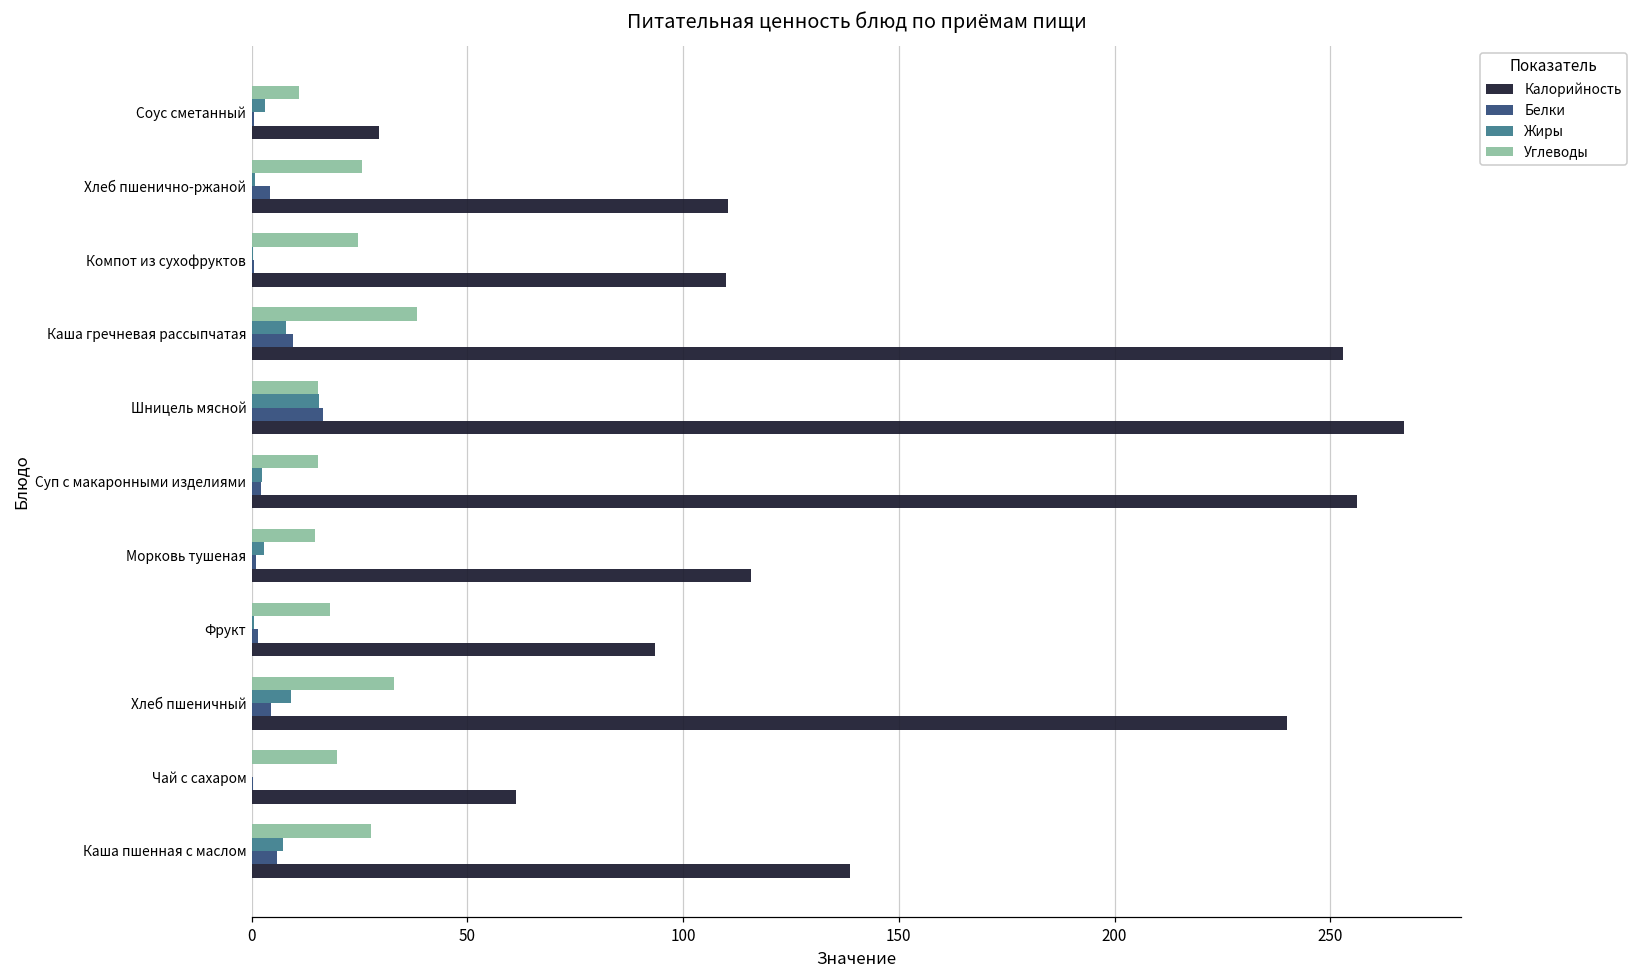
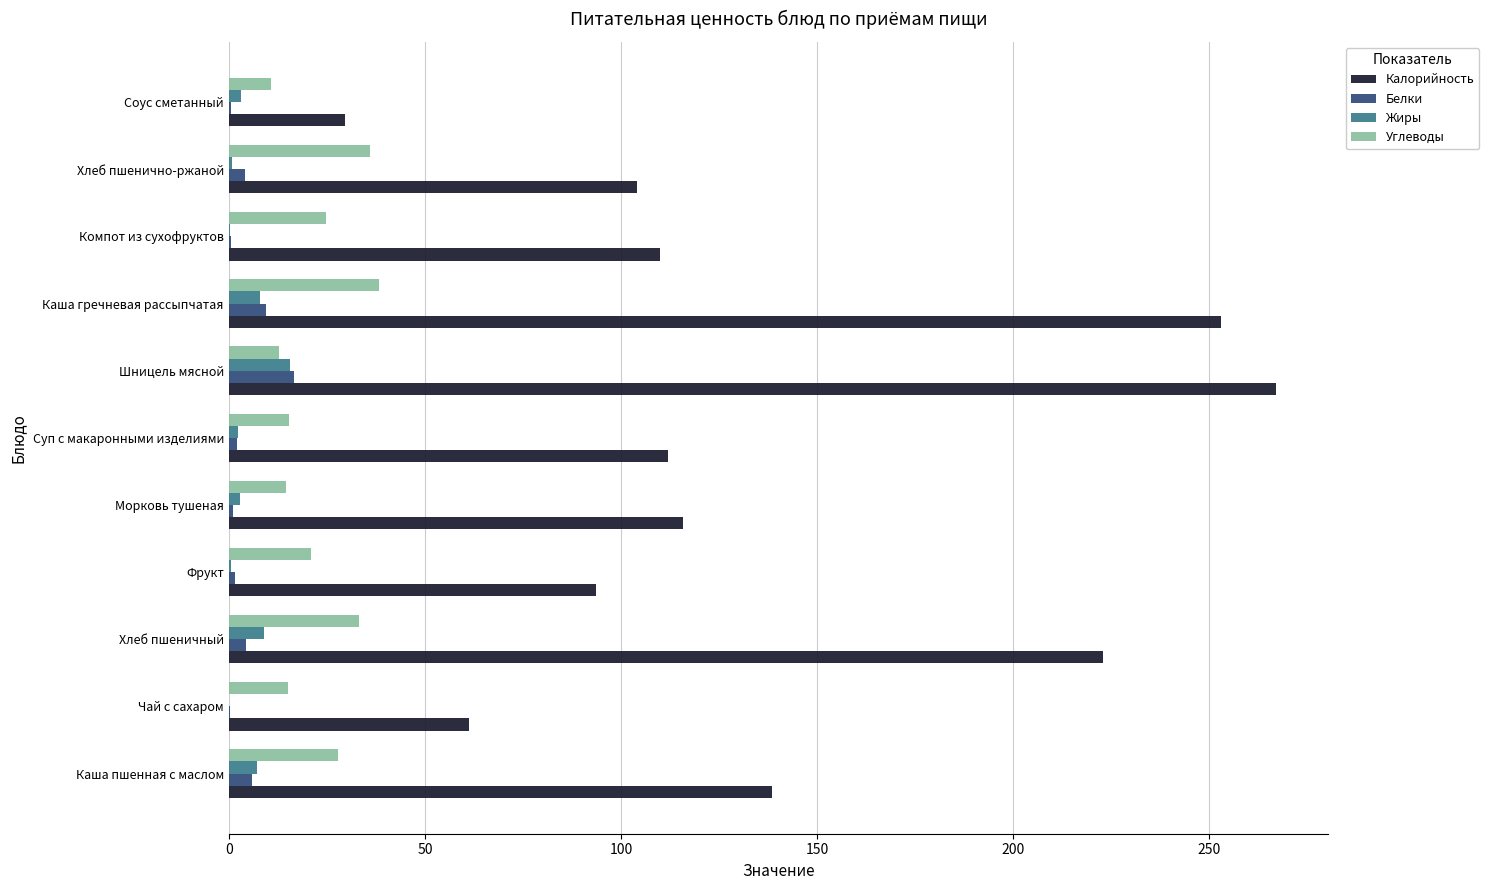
Углеводы, Хлеб пшенично-ржаной: 26 -> 36
Калорийность, Хлеб пшенично-ржаной: 111 -> 104
Углеводы, Шницель мясной: 15 -> 13
Калорийность, Суп с макаронными изделиями: 256 -> 112
Углеводы, Фрукт: 18 -> 21
Калорийность, Хлеб пшеничный: 240 -> 223
Углеводы, Чай с сахаром: 20 -> 15
